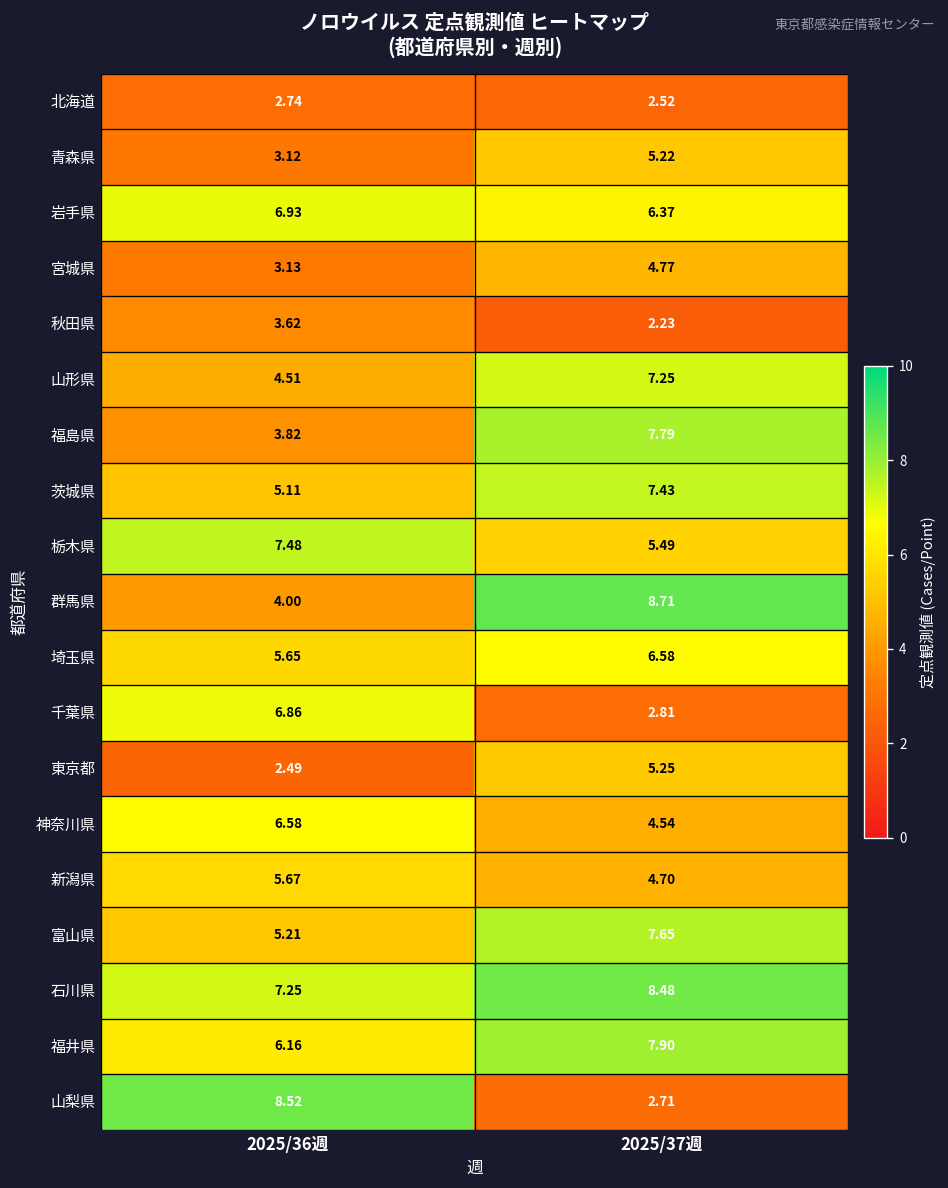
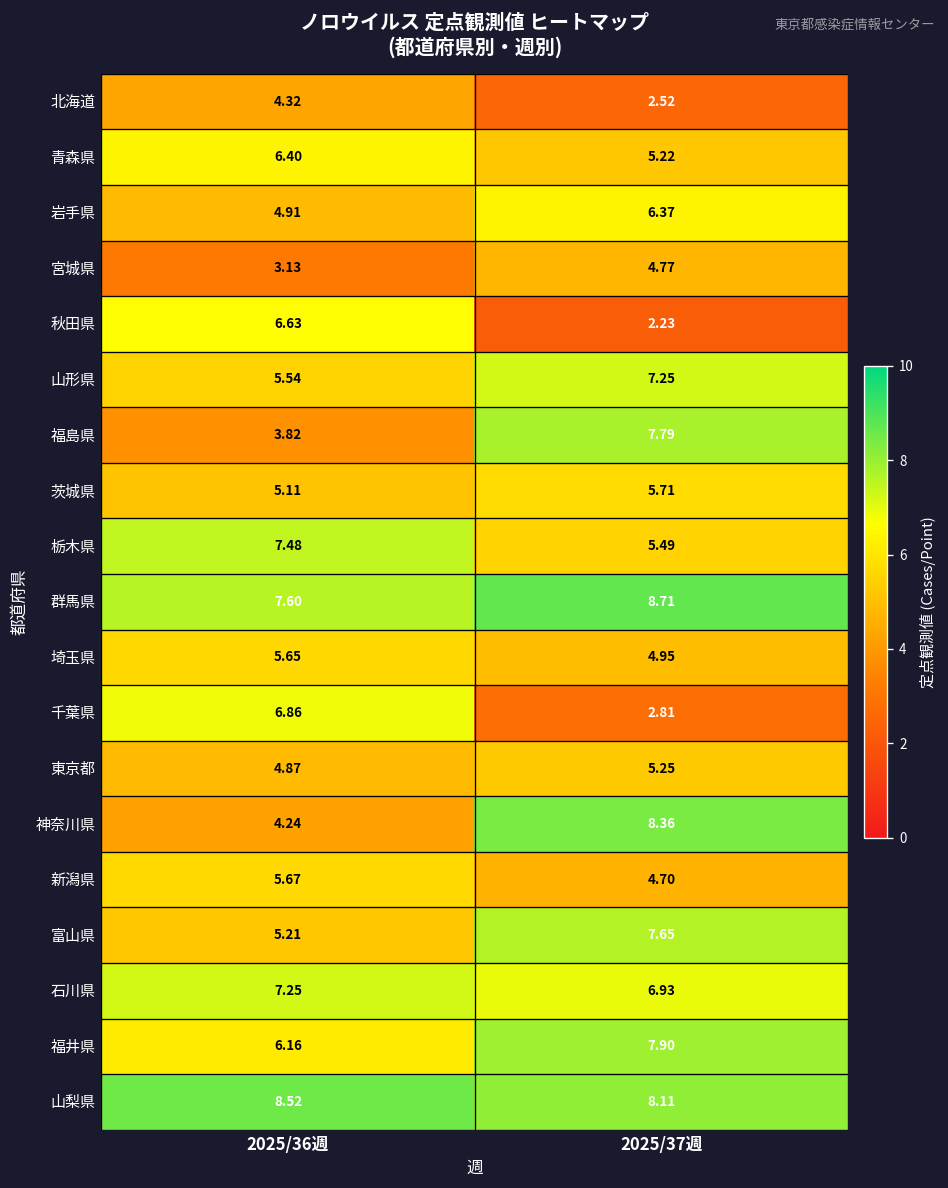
北海道, 2025/36週: 2.74 -> 4.32
青森県, 2025/36週: 3.12 -> 6.40
岩手県, 2025/36週: 6.93 -> 4.91
秋田県, 2025/36週: 3.62 -> 6.63
山形県, 2025/36週: 4.51 -> 5.54
茨城県, 2025/37週: 7.43 -> 5.71
群馬県, 2025/36週: 4.00 -> 7.60
埼玉県, 2025/37週: 6.58 -> 4.95
東京都, 2025/36週: 2.49 -> 4.87
神奈川県, 2025/36週: 6.58 -> 4.24
神奈川県, 2025/37週: 4.54 -> 8.36
石川県, 2025/37週: 8.48 -> 6.93
山梨県, 2025/37週: 2.71 -> 8.11
